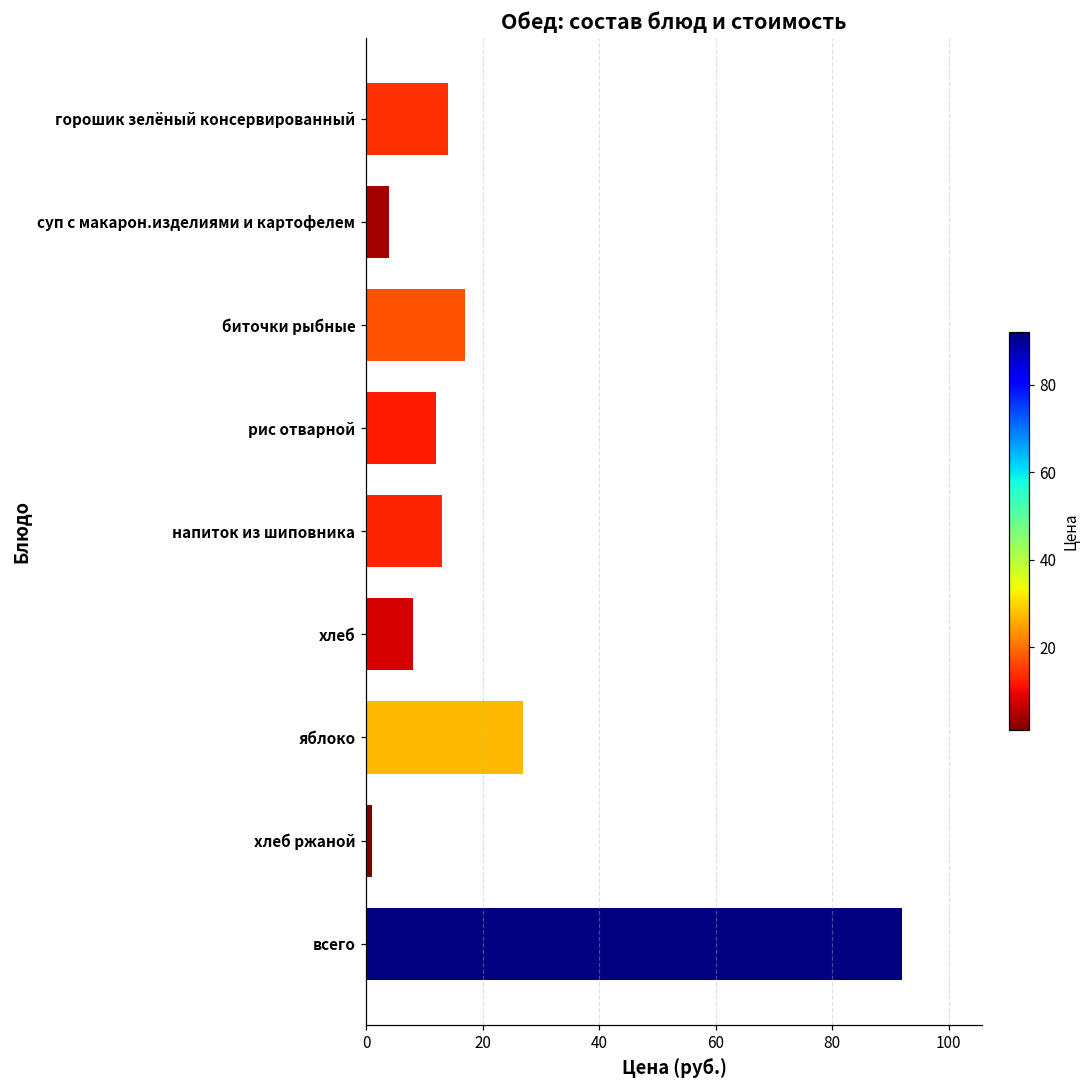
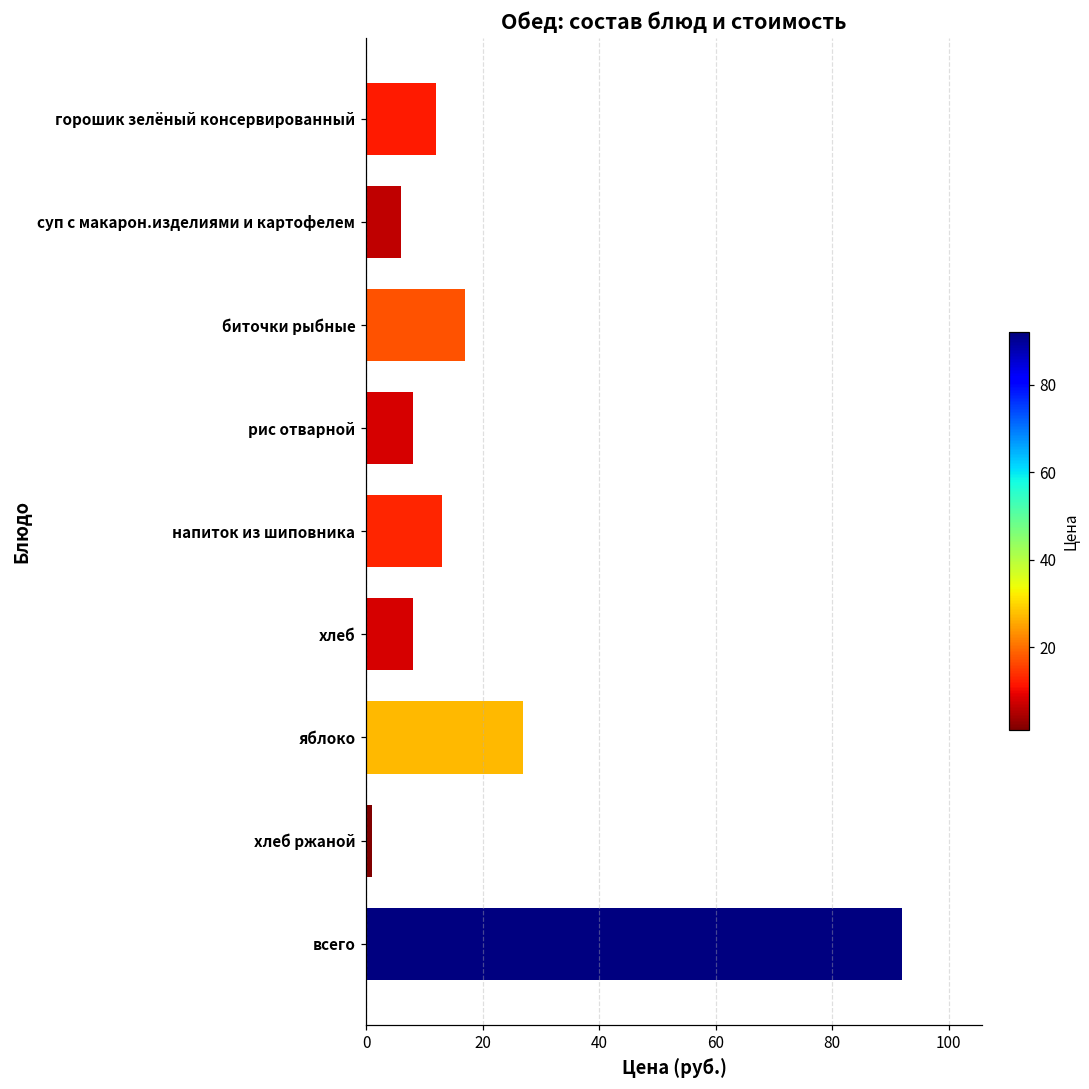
горошик зелёный консервированный: 14 -> 12
суп с макарон.изделиями и картофелем: 4 -> 6
рис отварной: 12 -> 8
